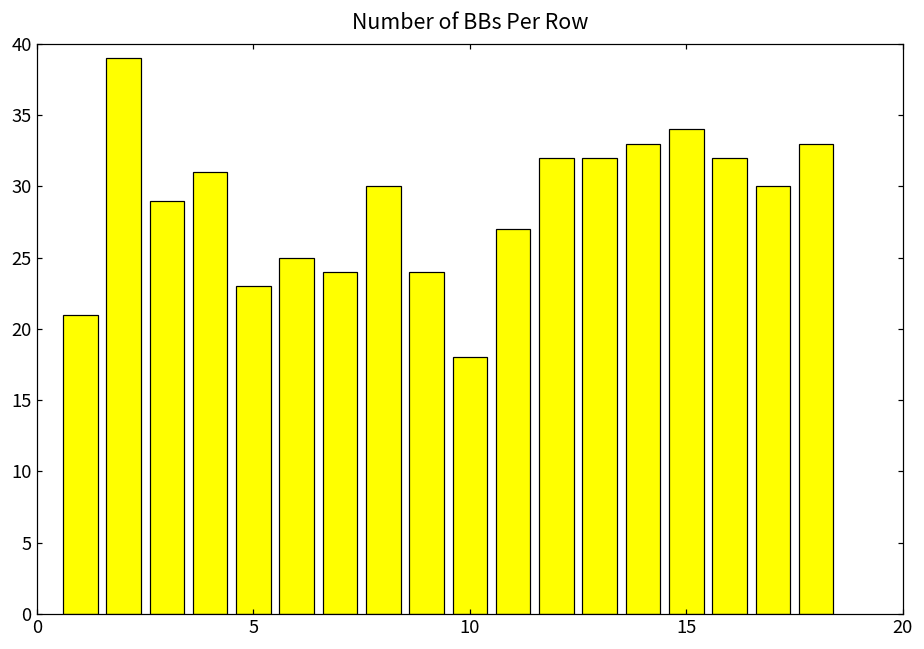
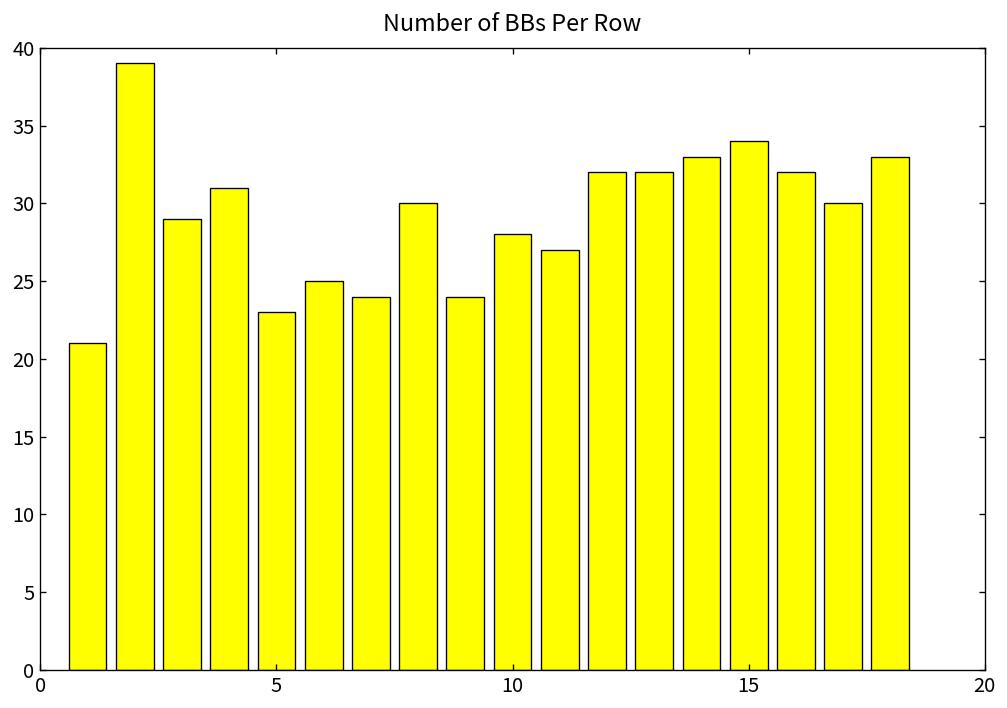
10: 18 -> 28
